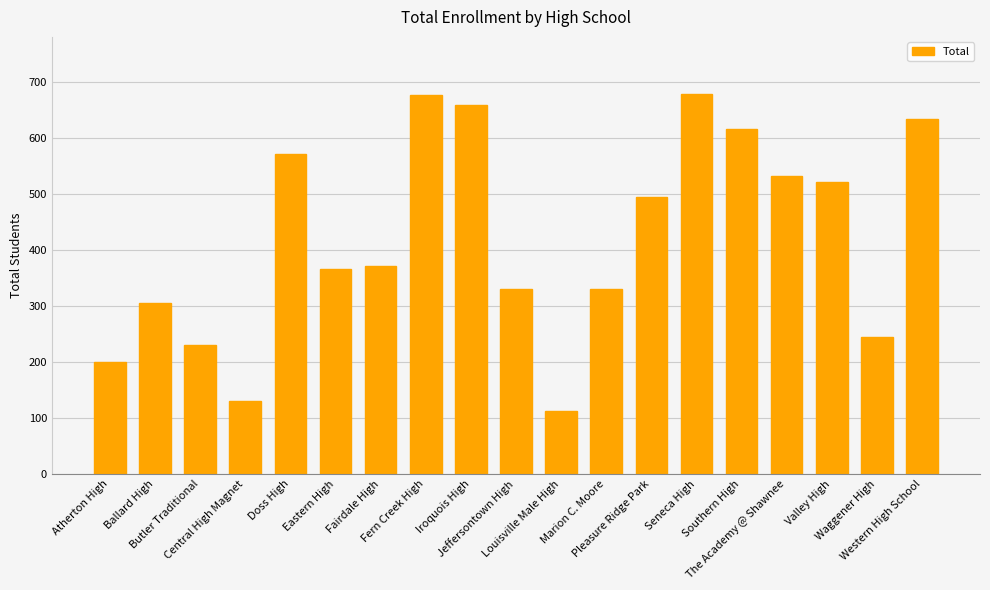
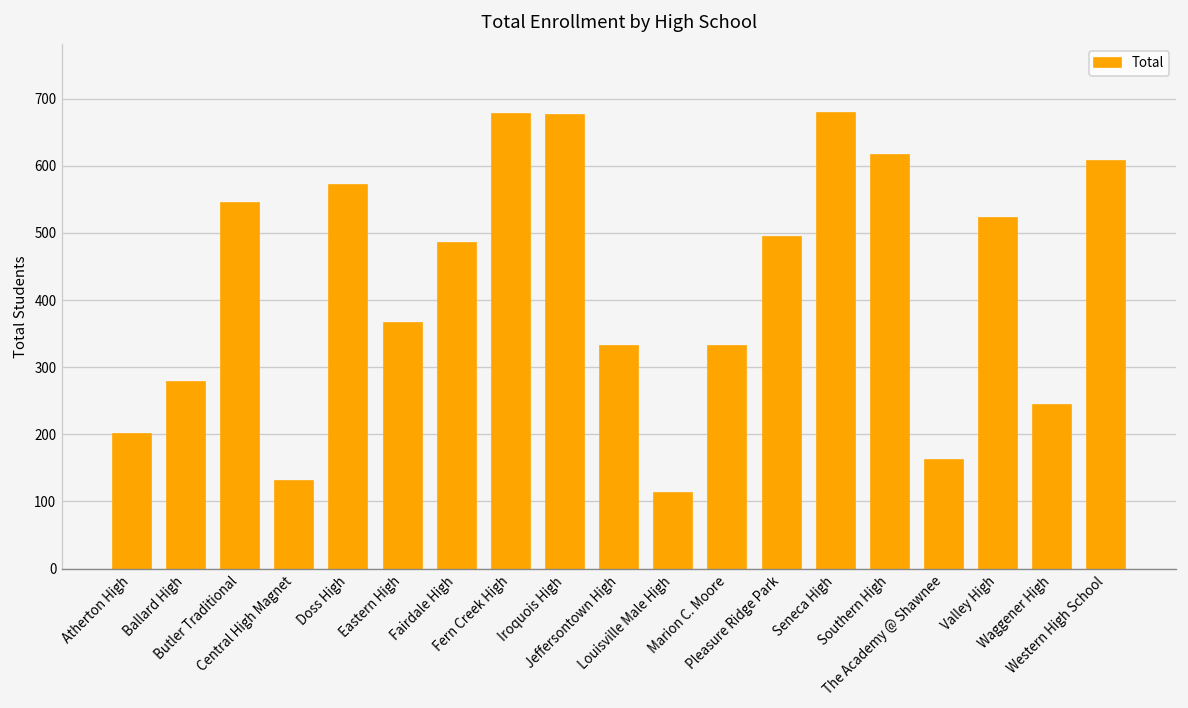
Ballard High: 310 -> 280
Butler Traditional: 230 -> 540
Fairdale High: 370 -> 490
Iroquois High: 660 -> 680
The Academy @ Shawnee: 530 -> 160
Western High School: 630 -> 610
